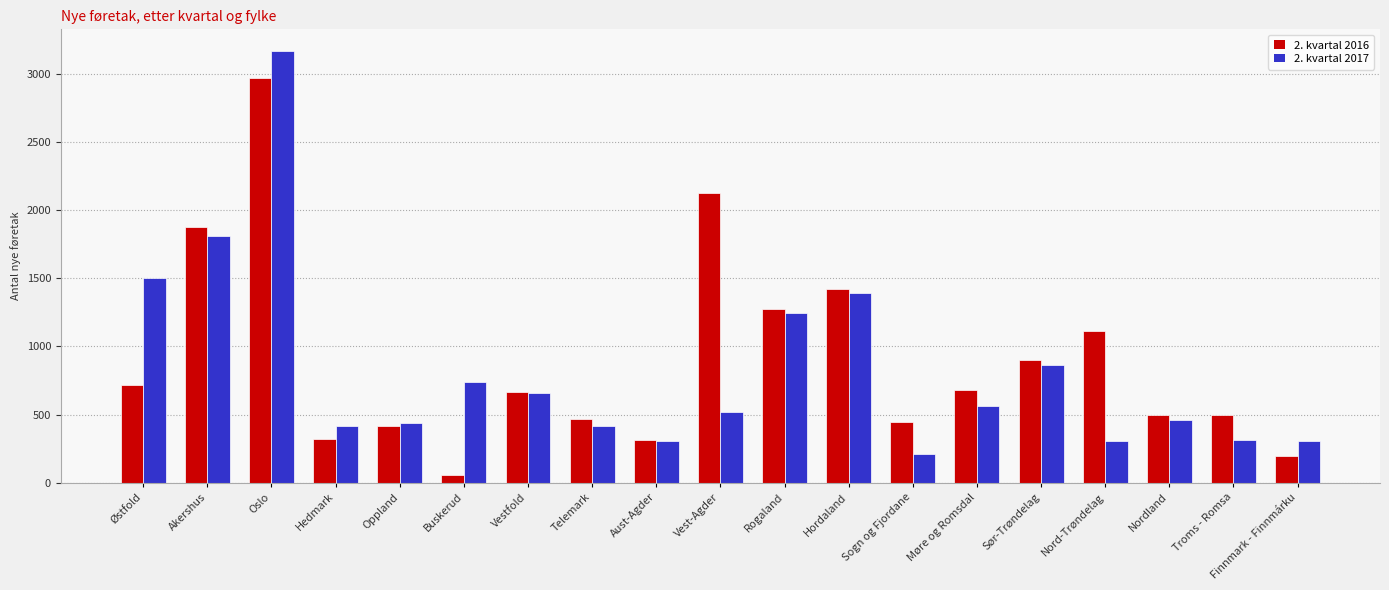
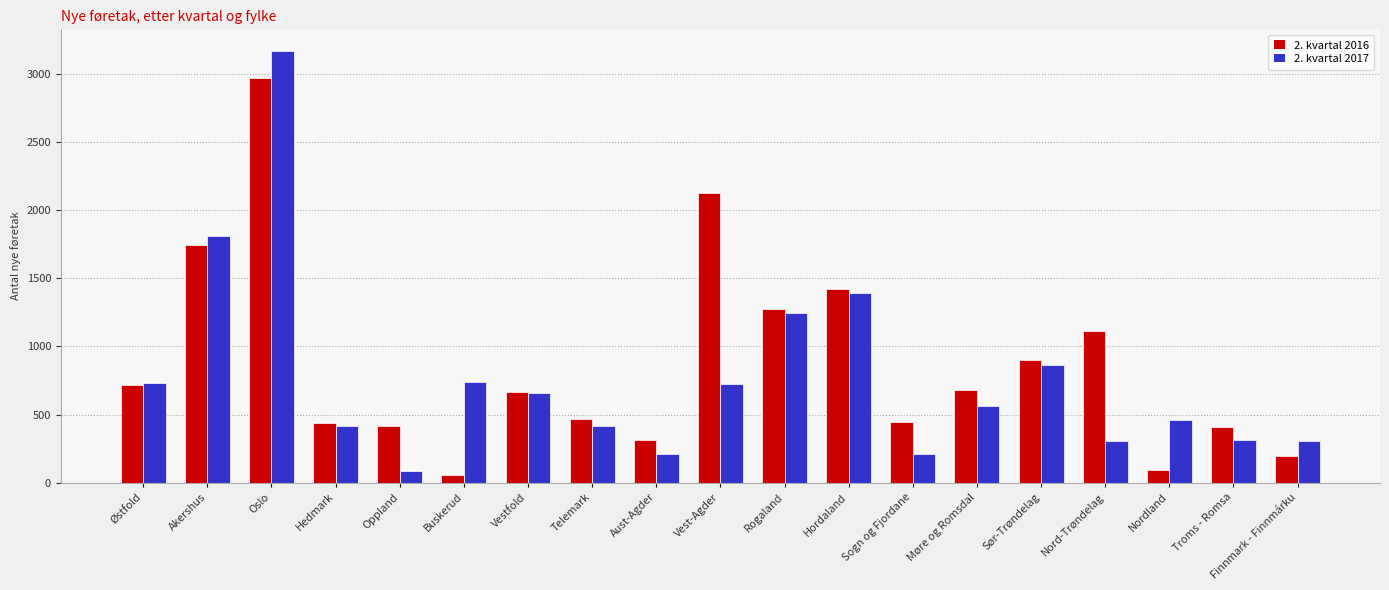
2. kvartal 2017, Østfold: 1500 -> 730
2. kvartal 2016, Akershus: 1880 -> 1750
2. kvartal 2016, Hedmark: 320 -> 440
2. kvartal 2017, Oppland: 440 -> 80
2. kvartal 2017, Aust-Agder: 310 -> 210
2. kvartal 2017, Vest-Agder: 520 -> 720
2. kvartal 2016, Nordland: 500 -> 90
2. kvartal 2016, Troms - Romsa: 500 -> 410
